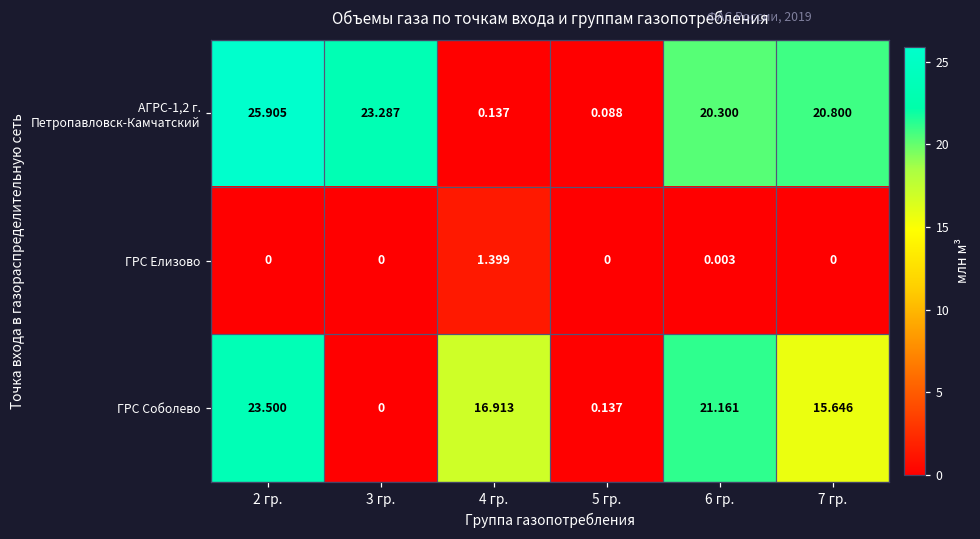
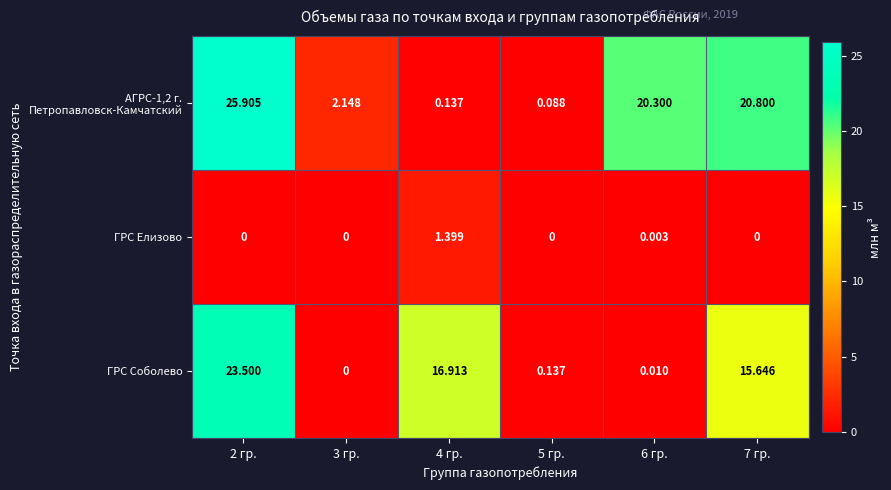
АГРС-1,2 г. Петропавловск-Камчатский, 3 гр.: 23.287 -> 2.148
ГРС Соболево, 6 гр.: 21.161 -> 0.010
